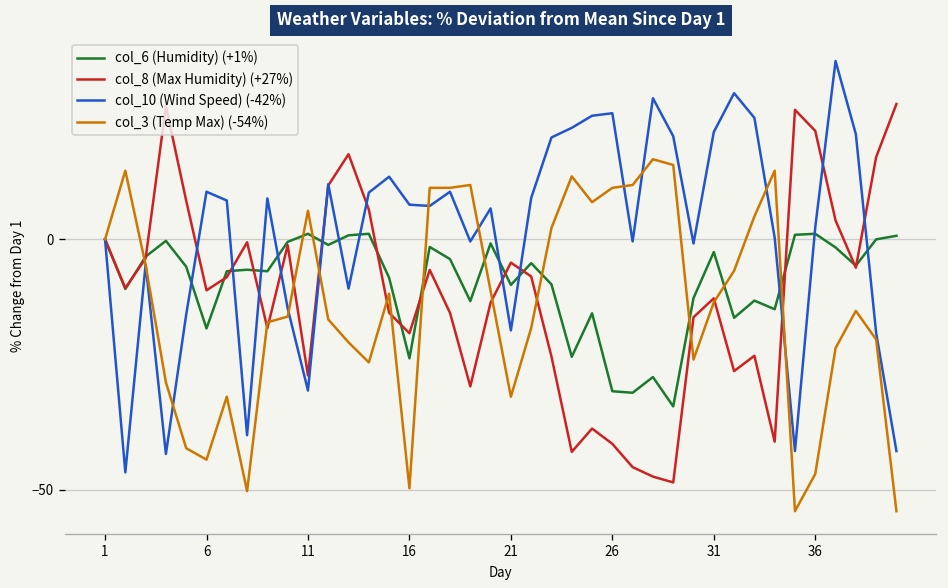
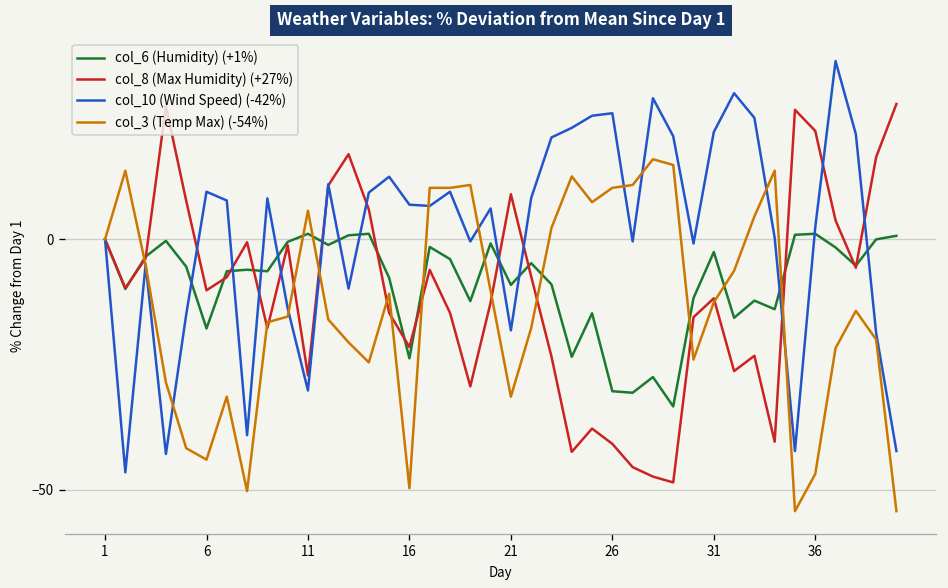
col_8 (Max Humidity) (+27%), 16: -19 -> -22
col_8 (Max Humidity) (+27%), 21: -5 -> 9
